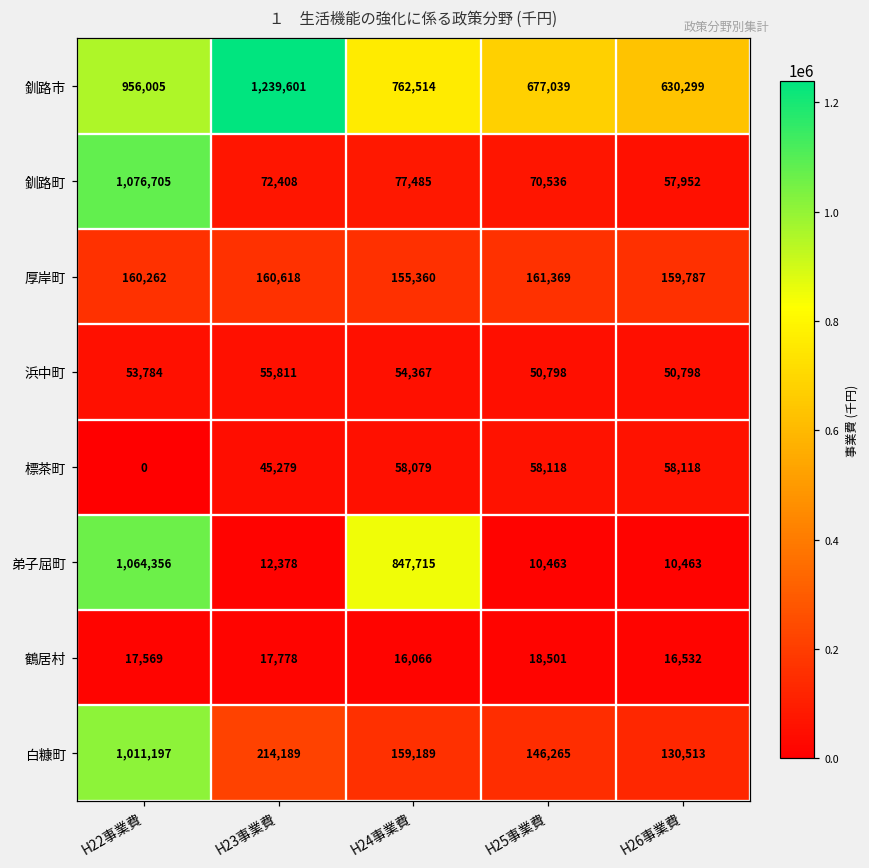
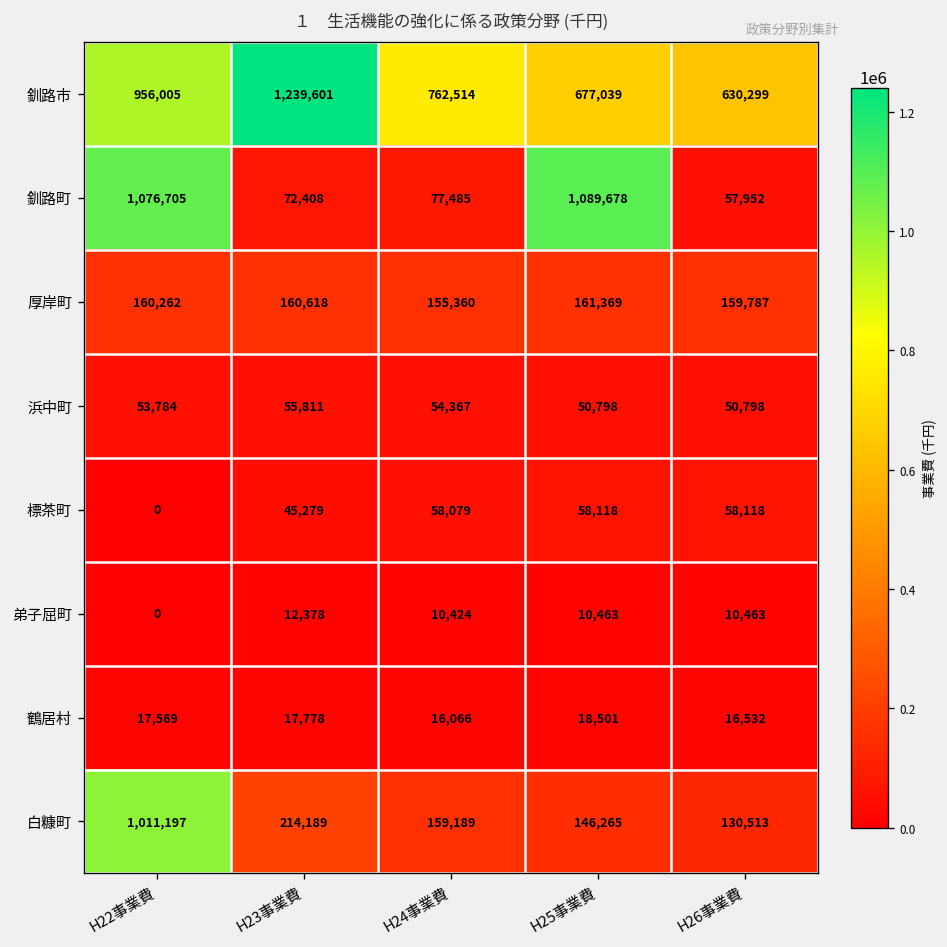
釧路町, H25事業費: 70,536 -> 1,089,678
弟子屈町, H22事業費: 1,064,356 -> 0
弟子屈町, H24事業費: 847,715 -> 10,424
